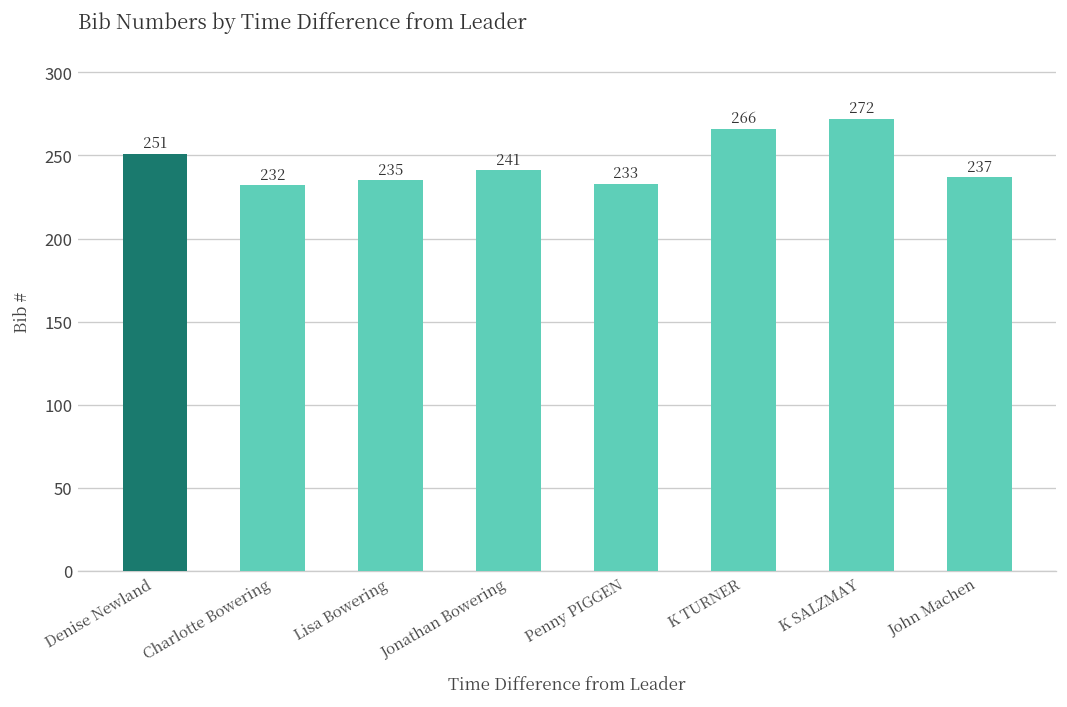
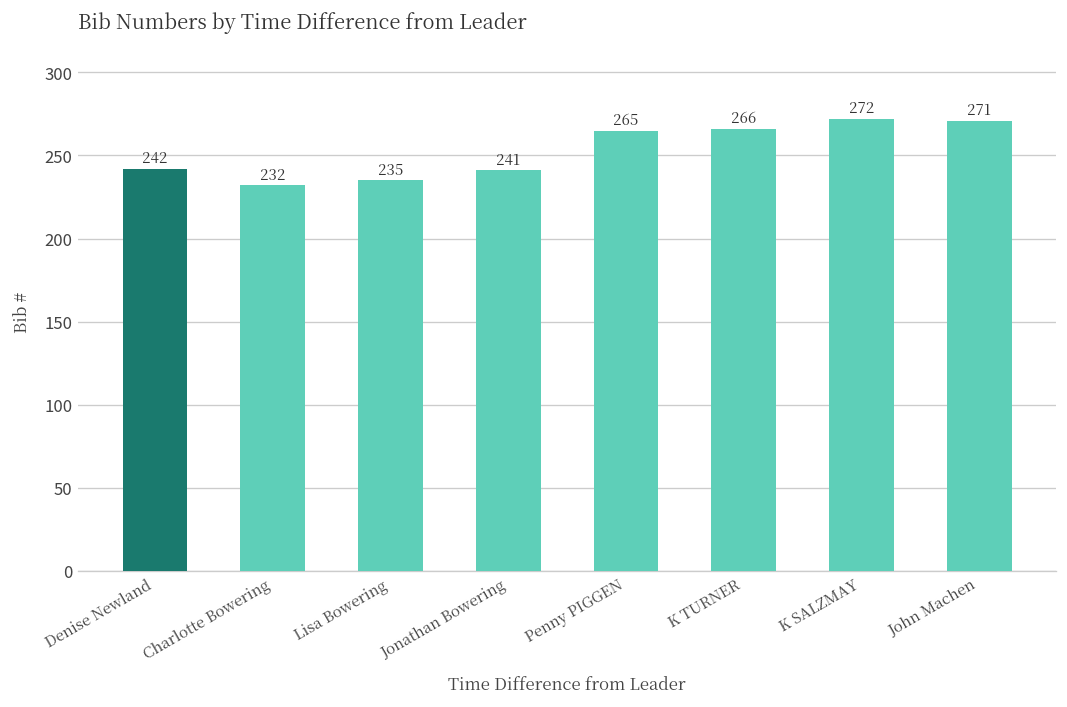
Denise Newland: 251 -> 242
Penny PIGGEN: 233 -> 265
John Machen: 237 -> 271
